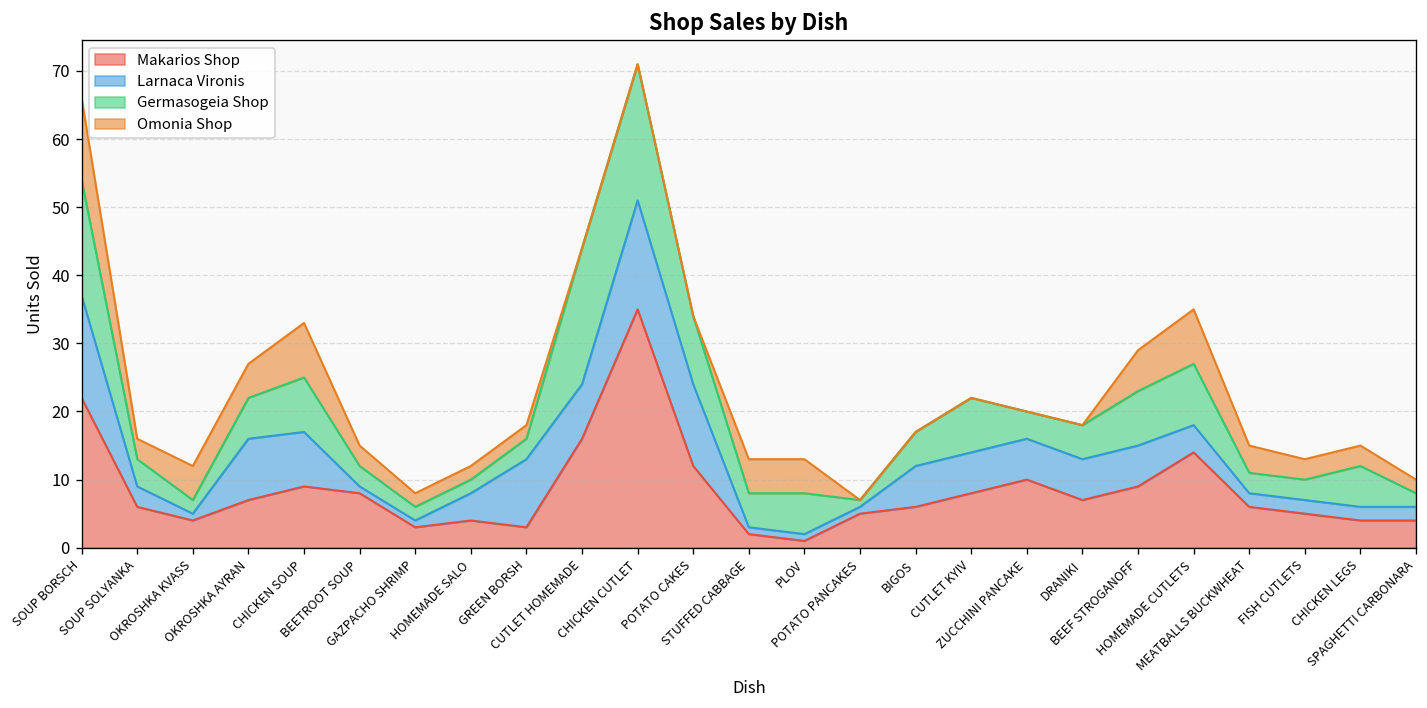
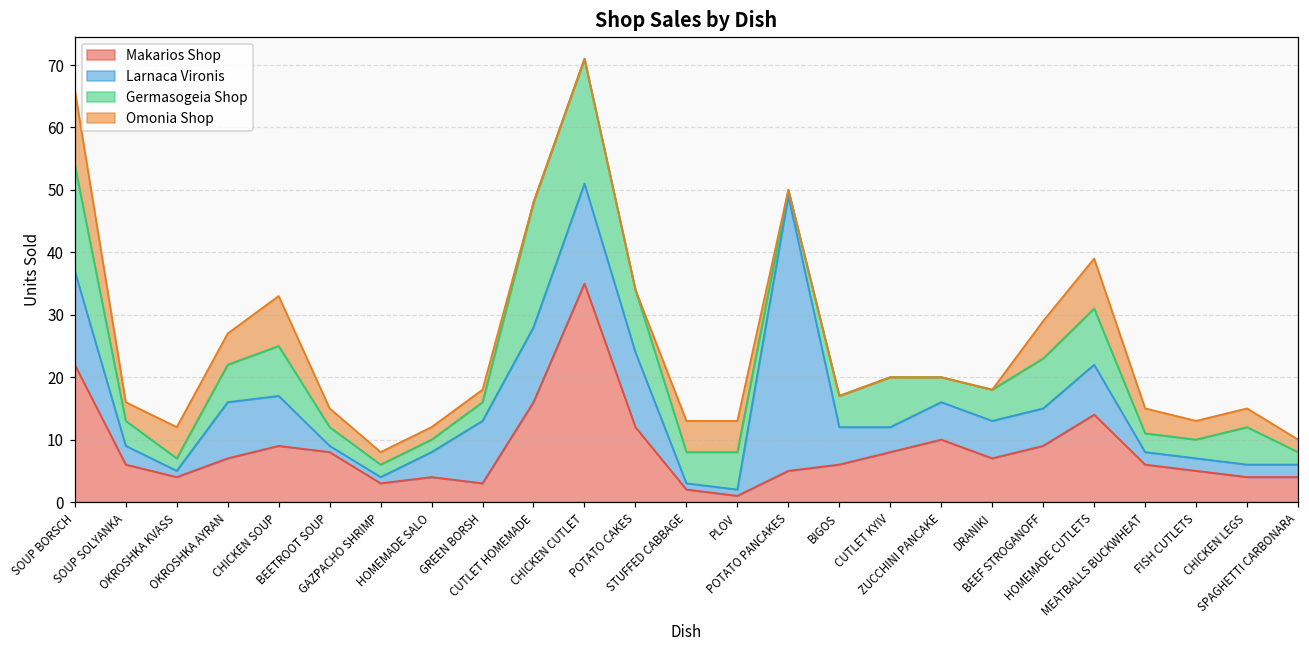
Larnaca Vironis, CUTLET HOMEMADE: 8 -> 12
Larnaca Vironis, POTATO PANCAKES: 1 -> 44
Larnaca Vironis, CUTLET KYIV: 6 -> 4
Larnaca Vironis, HOMEMADE CUTLETS: 4 -> 8
